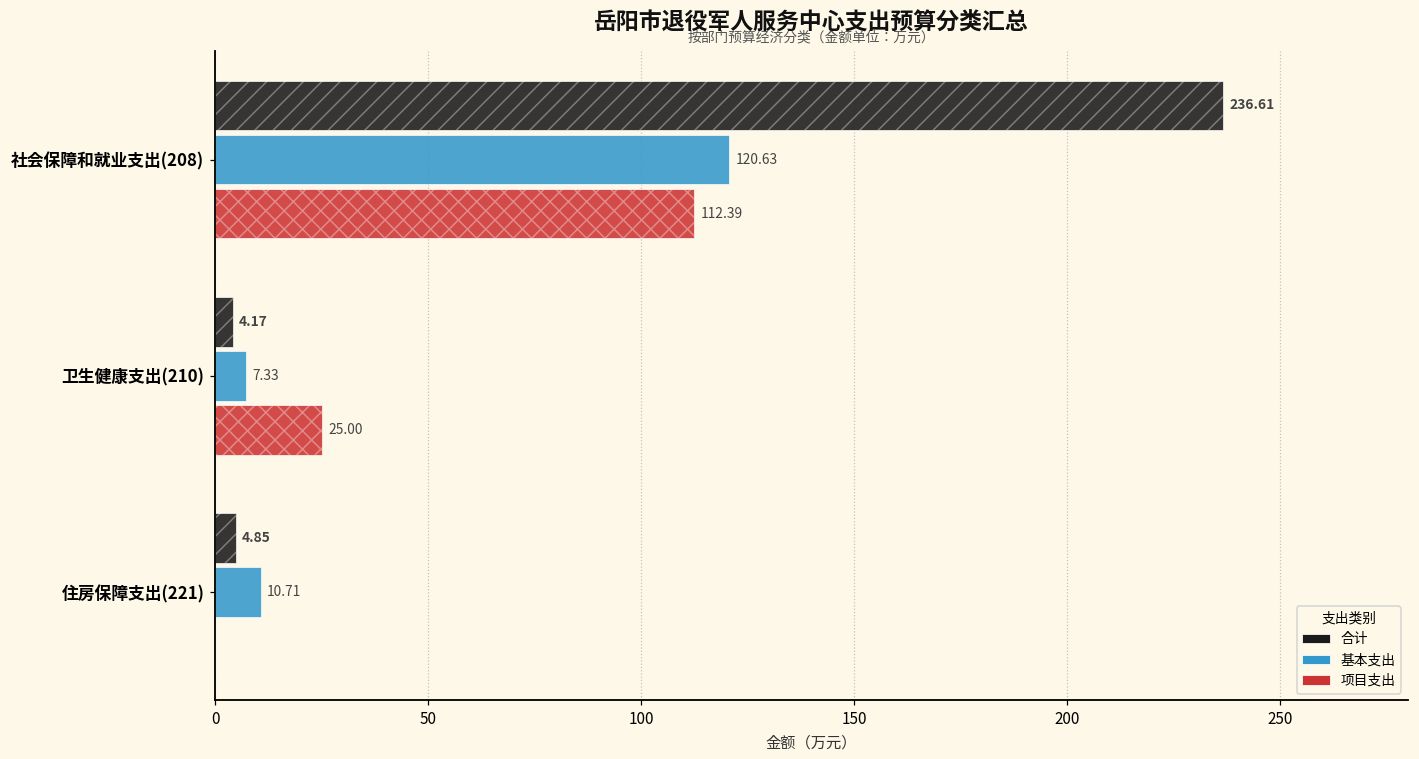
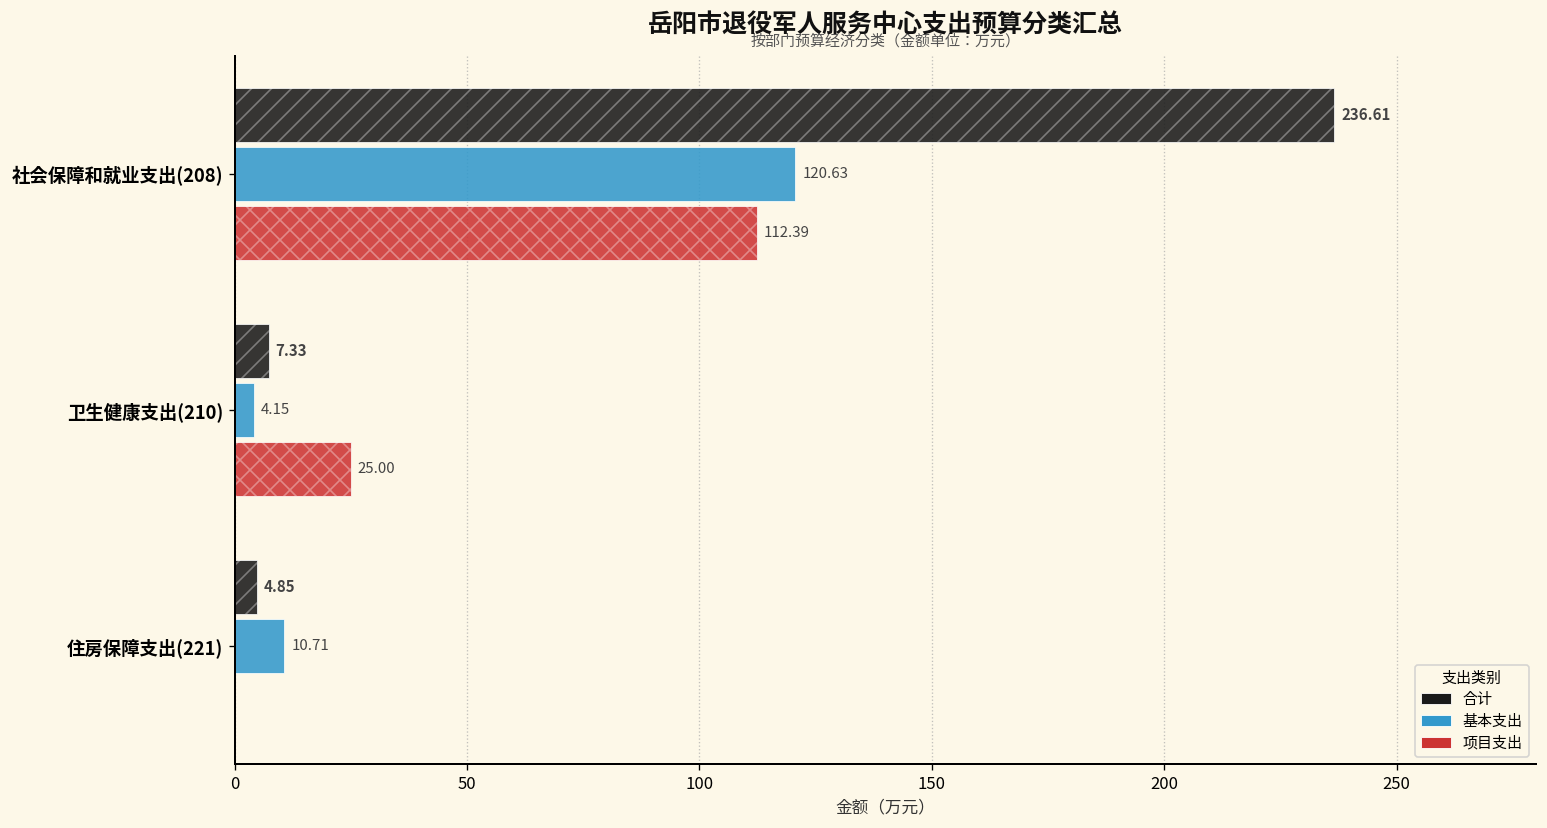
合计, 卫生健康支出(210): 4.17 -> 7.33
基本支出, 卫生健康支出(210): 7.33 -> 4.15
